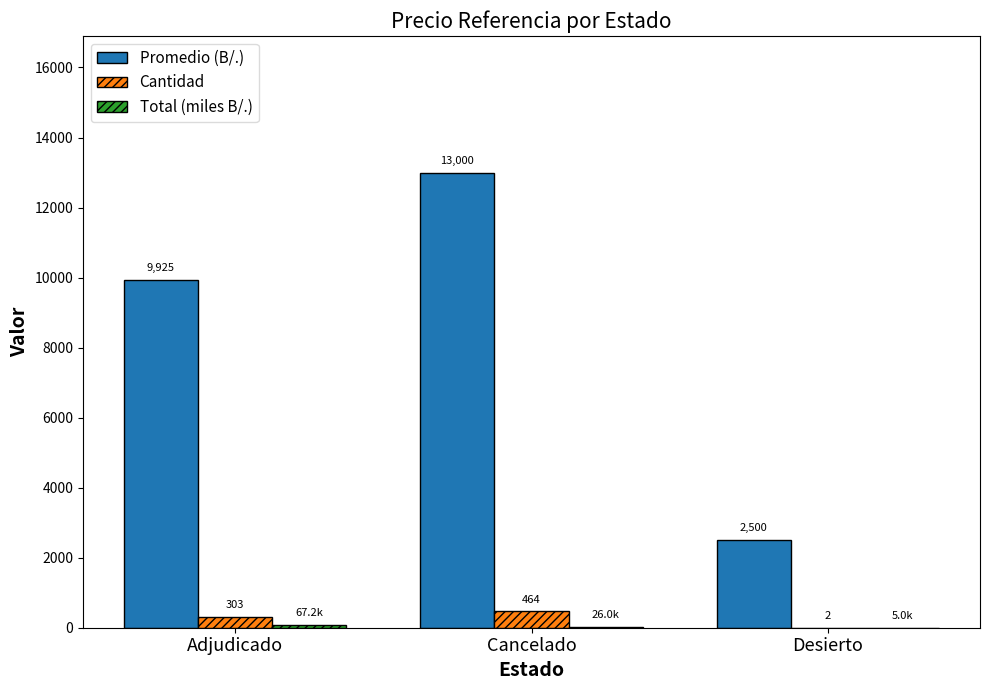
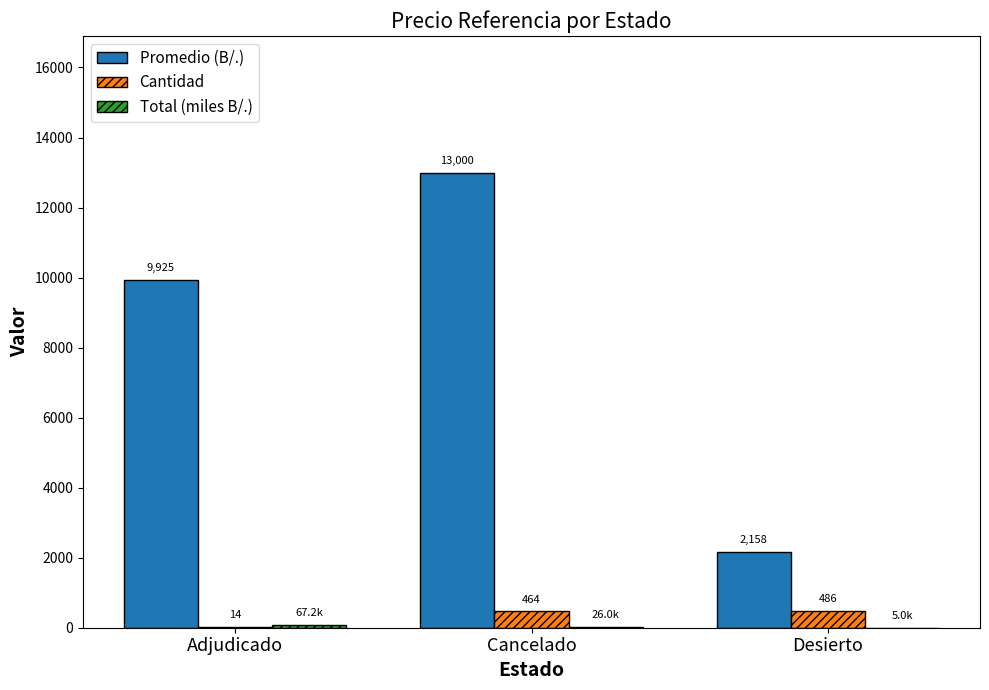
Cantidad, Adjudicado: 303 -> 14
Promedio (B/.), Desierto: 2,500 -> 2,158
Cantidad, Desierto: 2 -> 486
